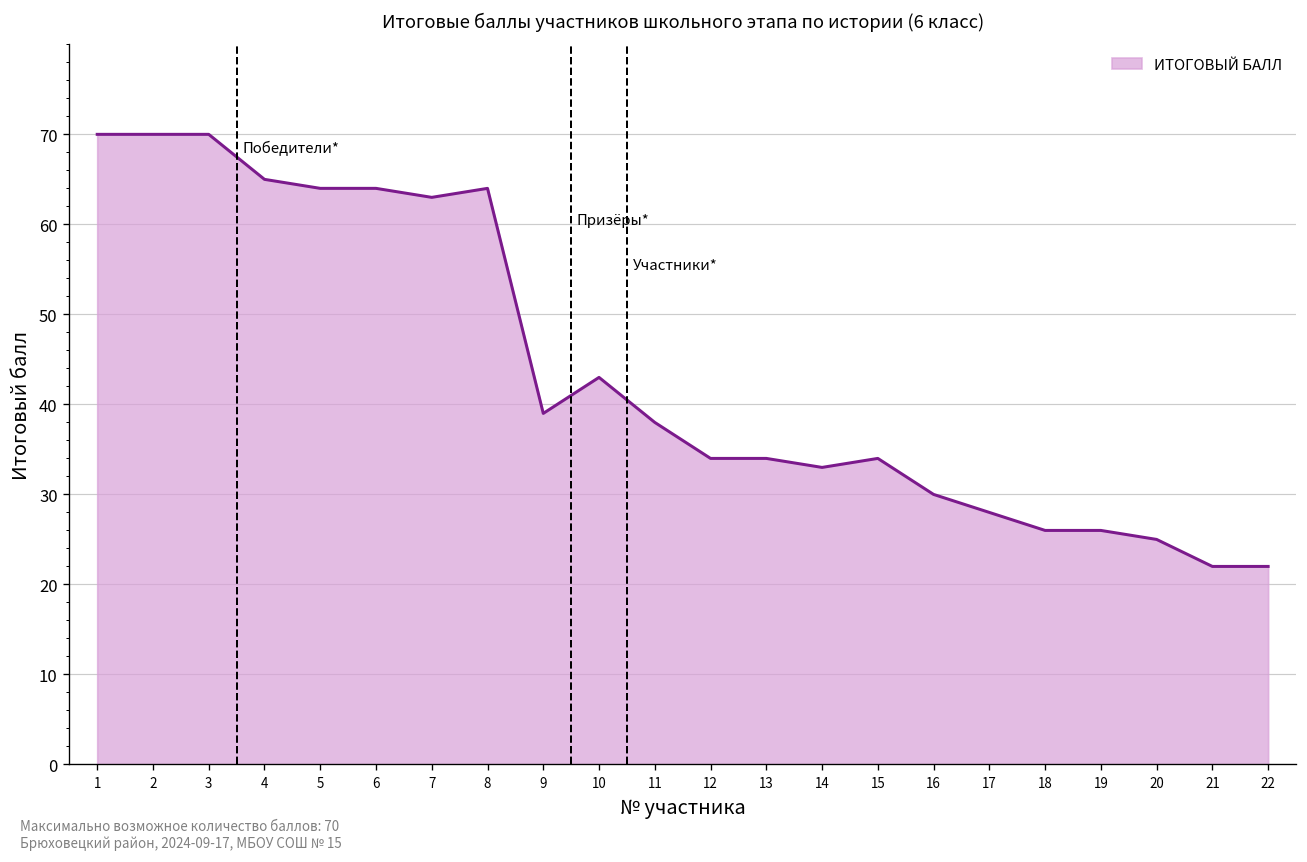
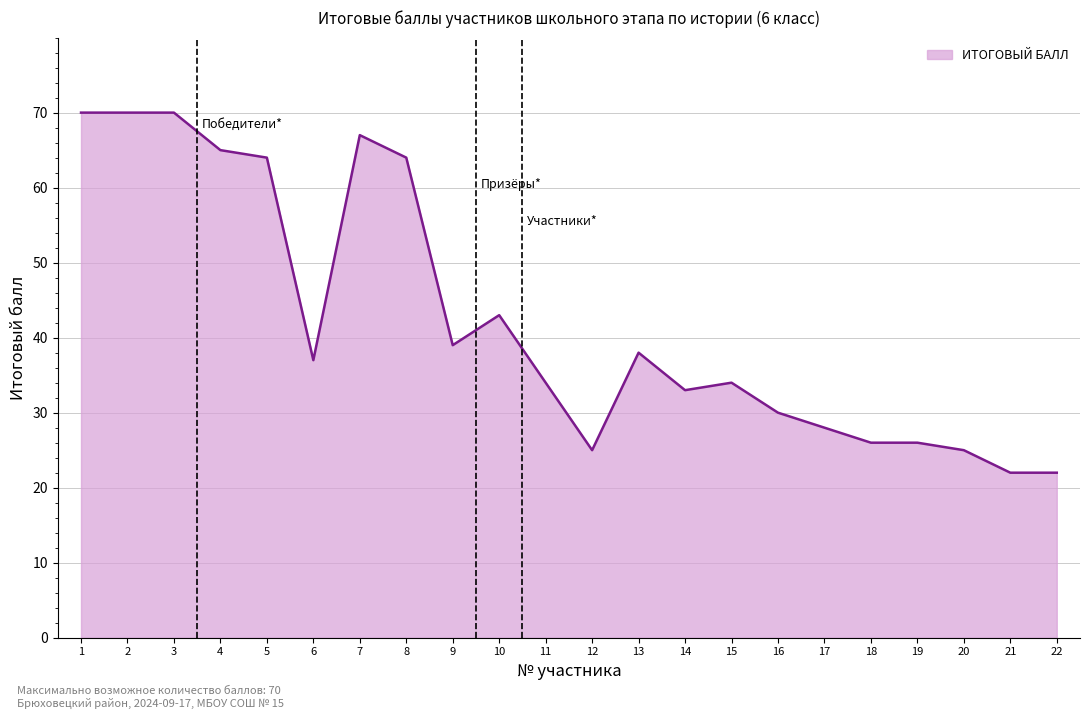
6: 64 -> 37
7: 63 -> 67
11: 38 -> 34
12: 34 -> 25
13: 34 -> 38
